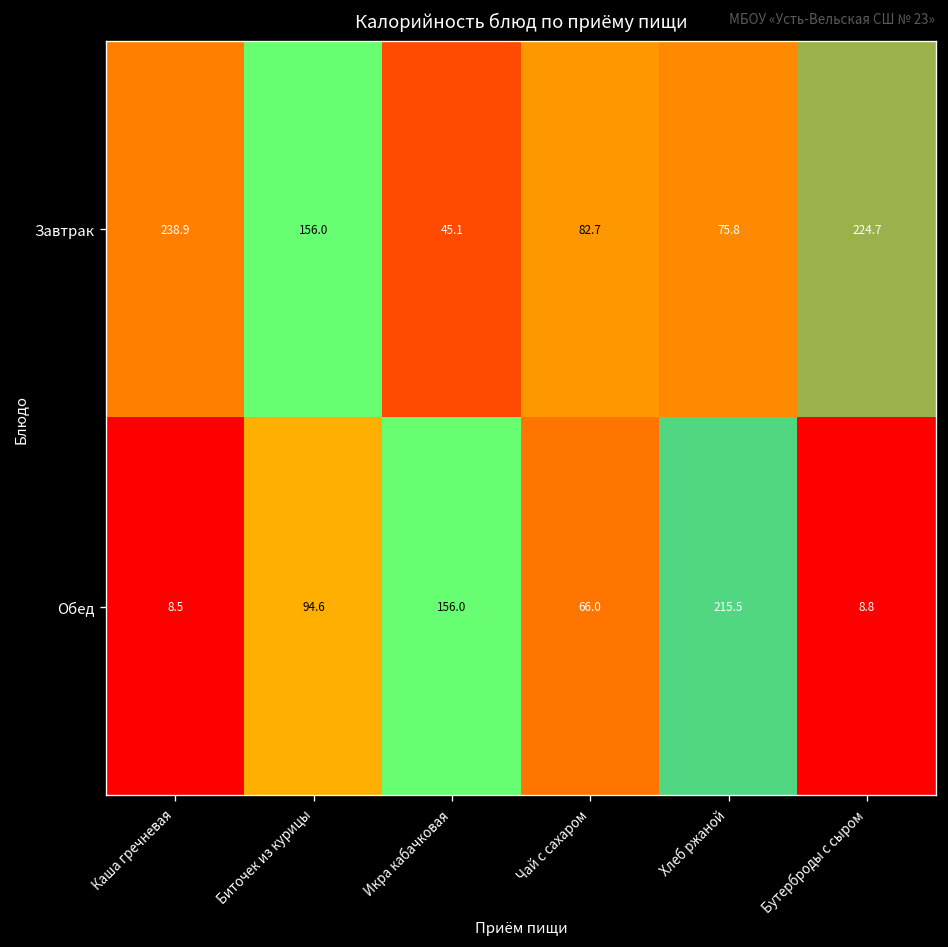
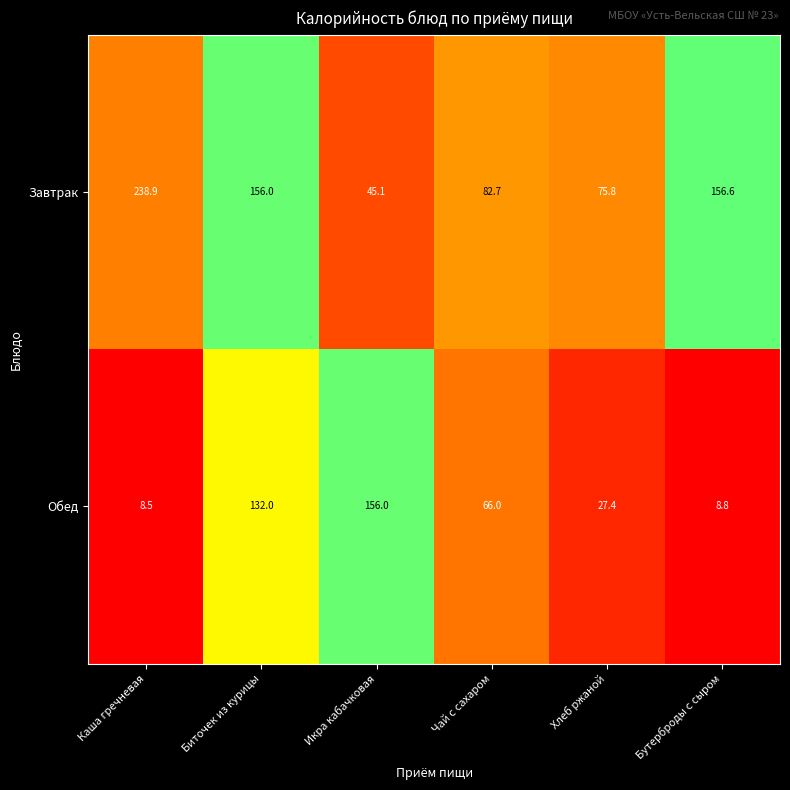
Завтрак, Бутерброды с сыром: 224.7 -> 156.6
Обед, Биточек из курицы: 94.6 -> 132.0
Обед, Хлеб ржаной: 215.5 -> 27.4
